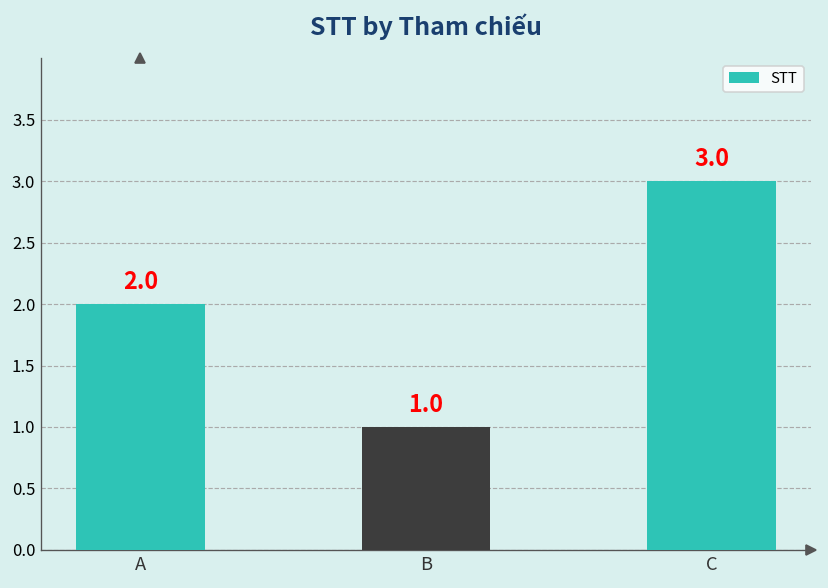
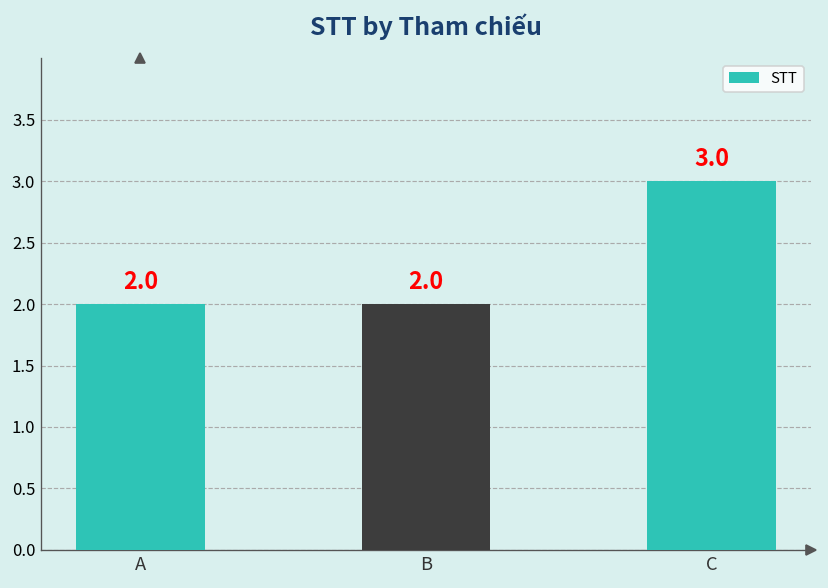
B: 1.0 -> 2.0
